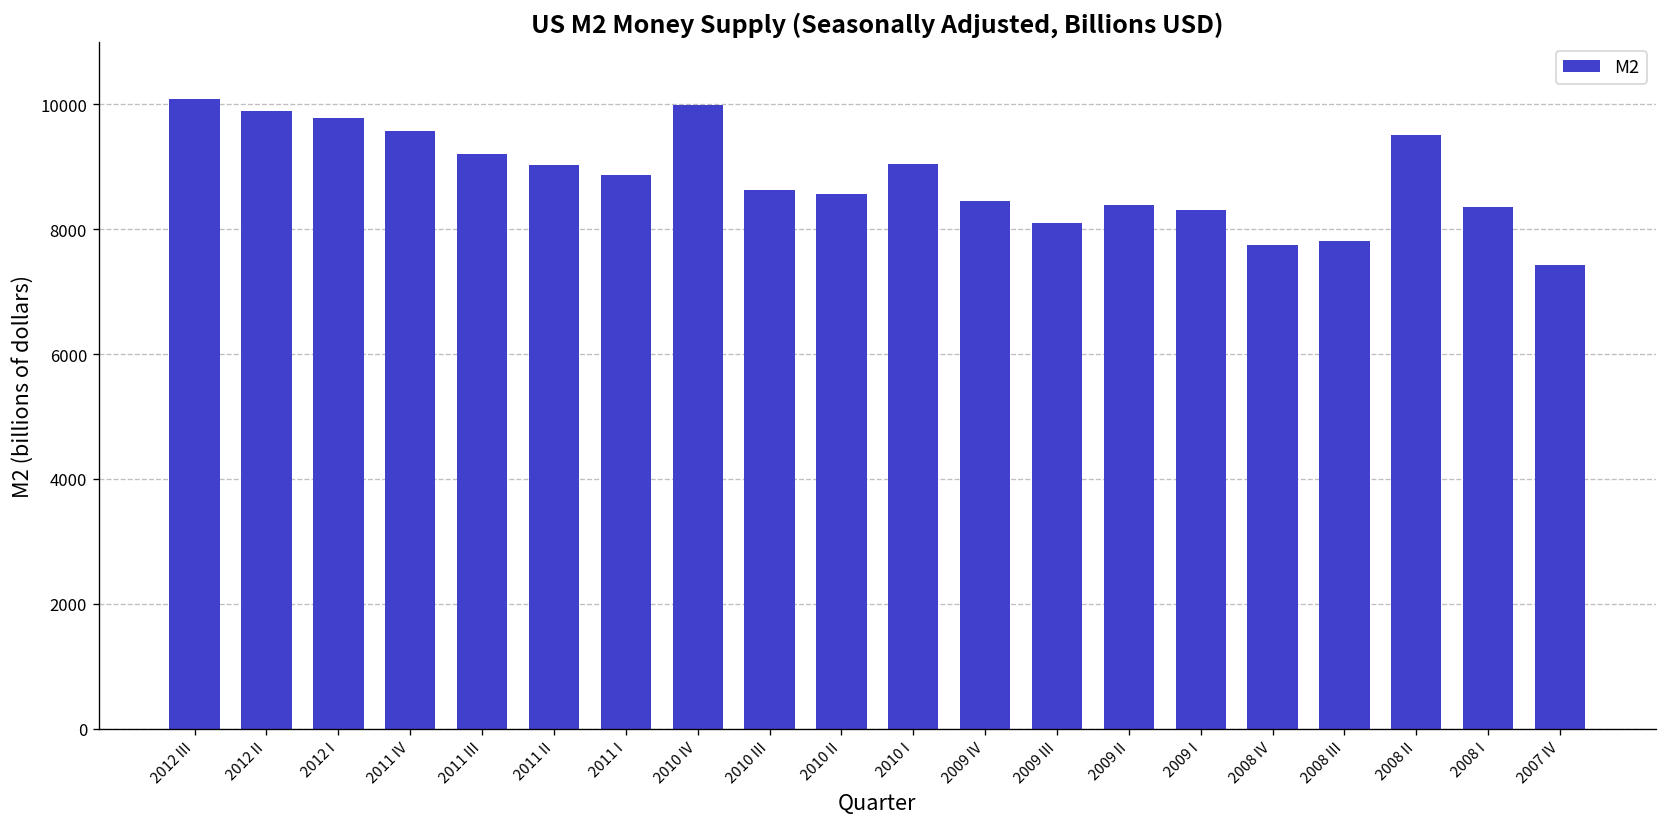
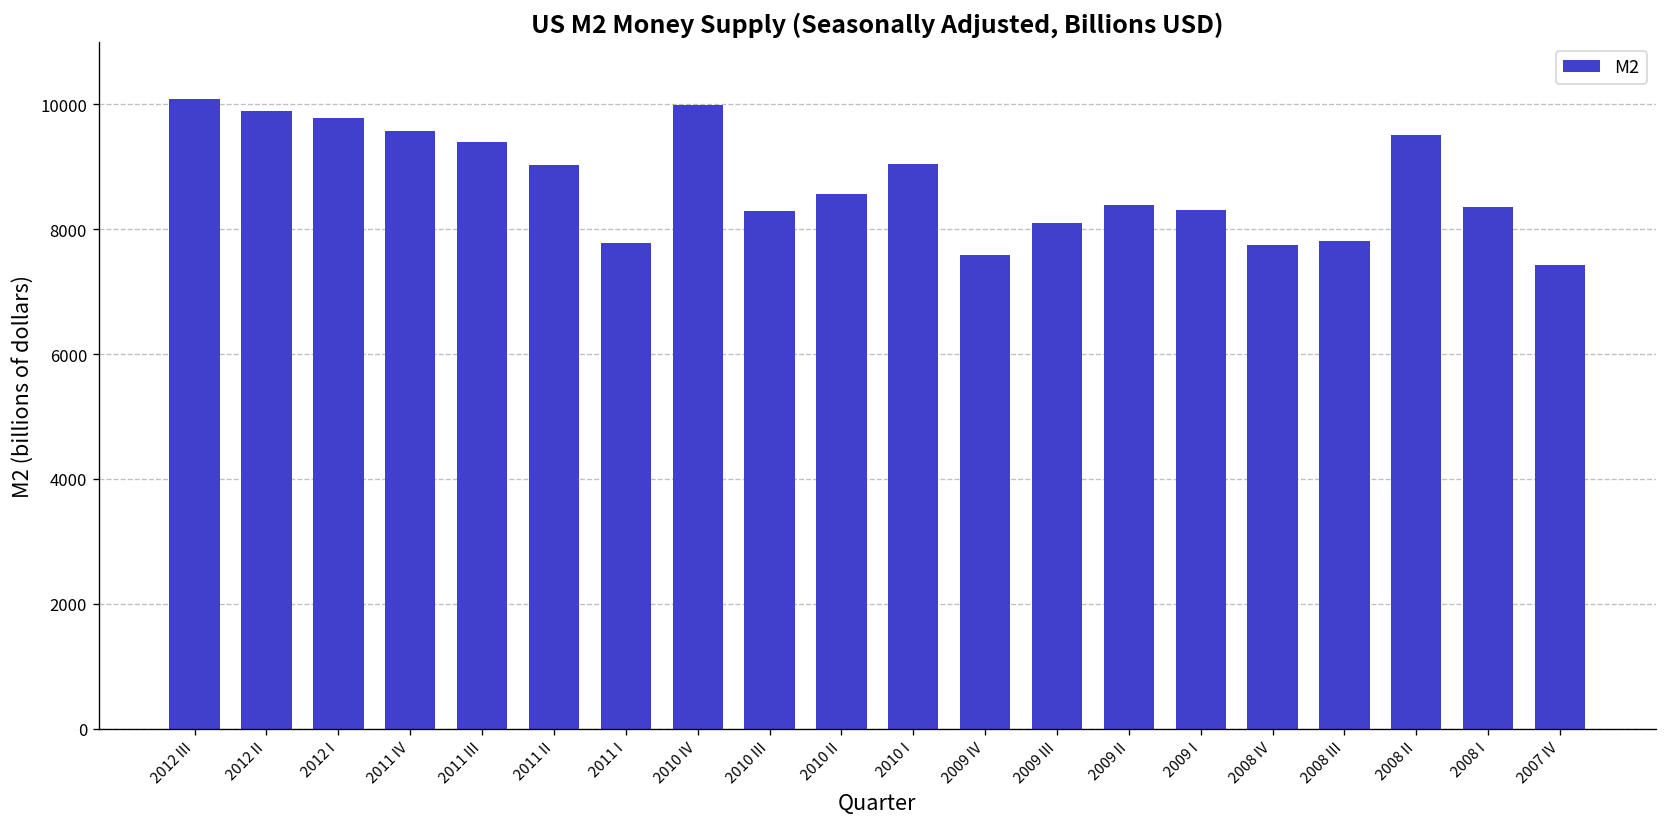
2011 III: 9200 -> 9400
2011 I: 8900 -> 7800
2010 III: 8600 -> 8300
2009 IV: 8500 -> 7600
